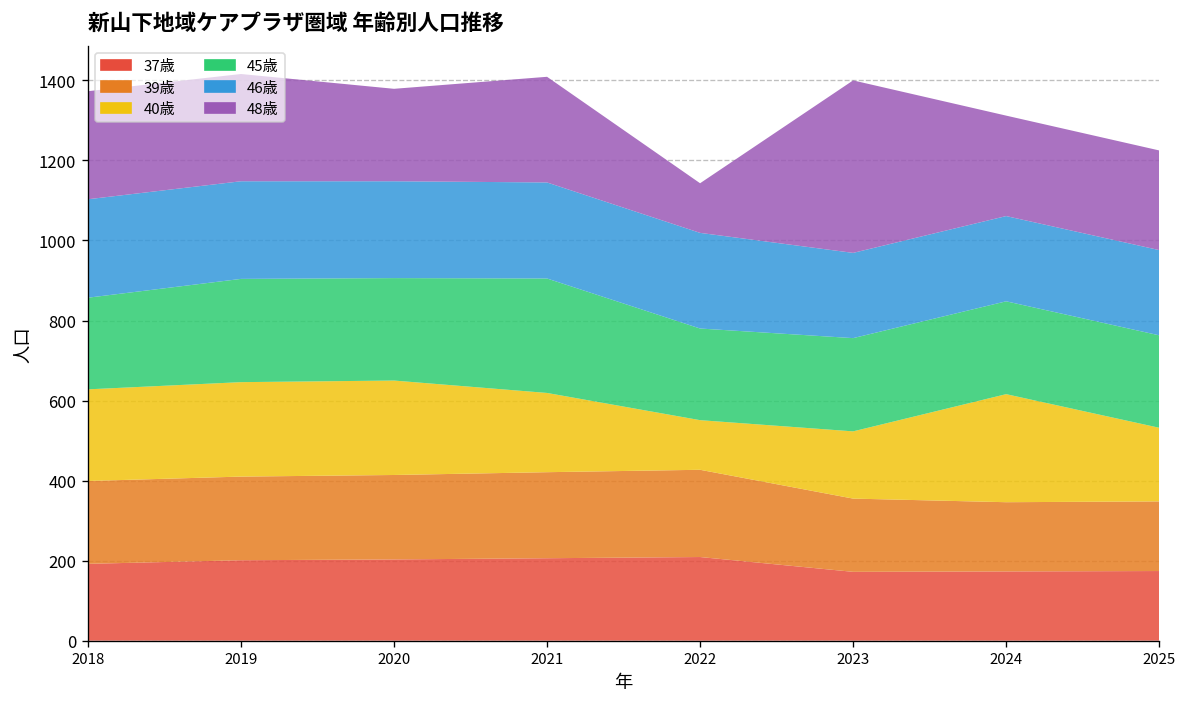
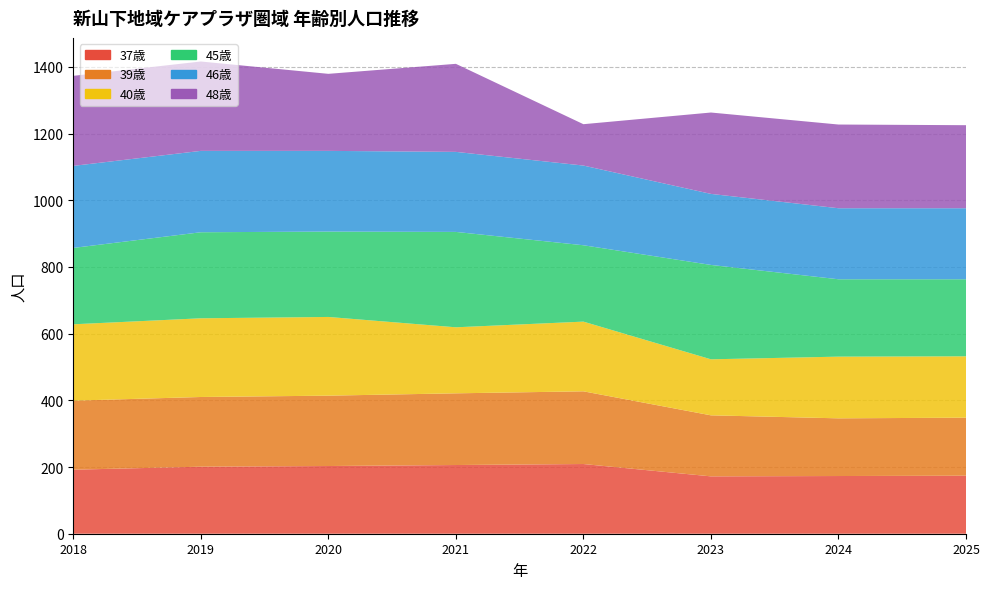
40歳, 2022: 120 -> 210
45歳, 2023: 230 -> 280
48歳, 2023: 430 -> 240
40歳, 2024: 270 -> 190
